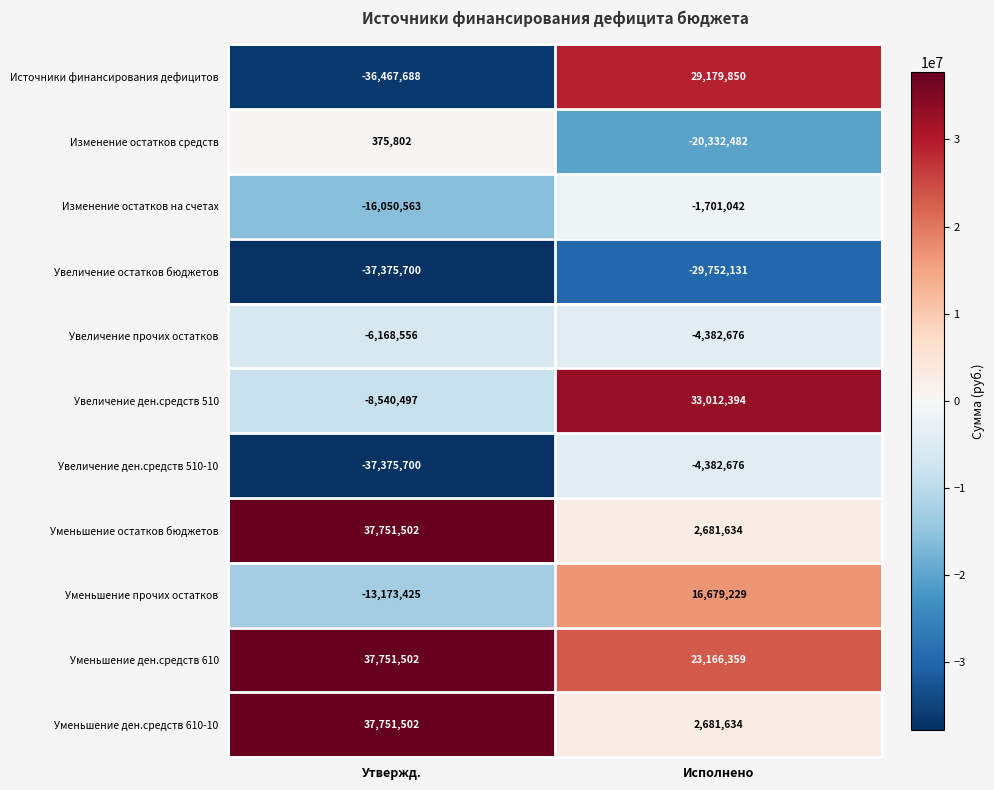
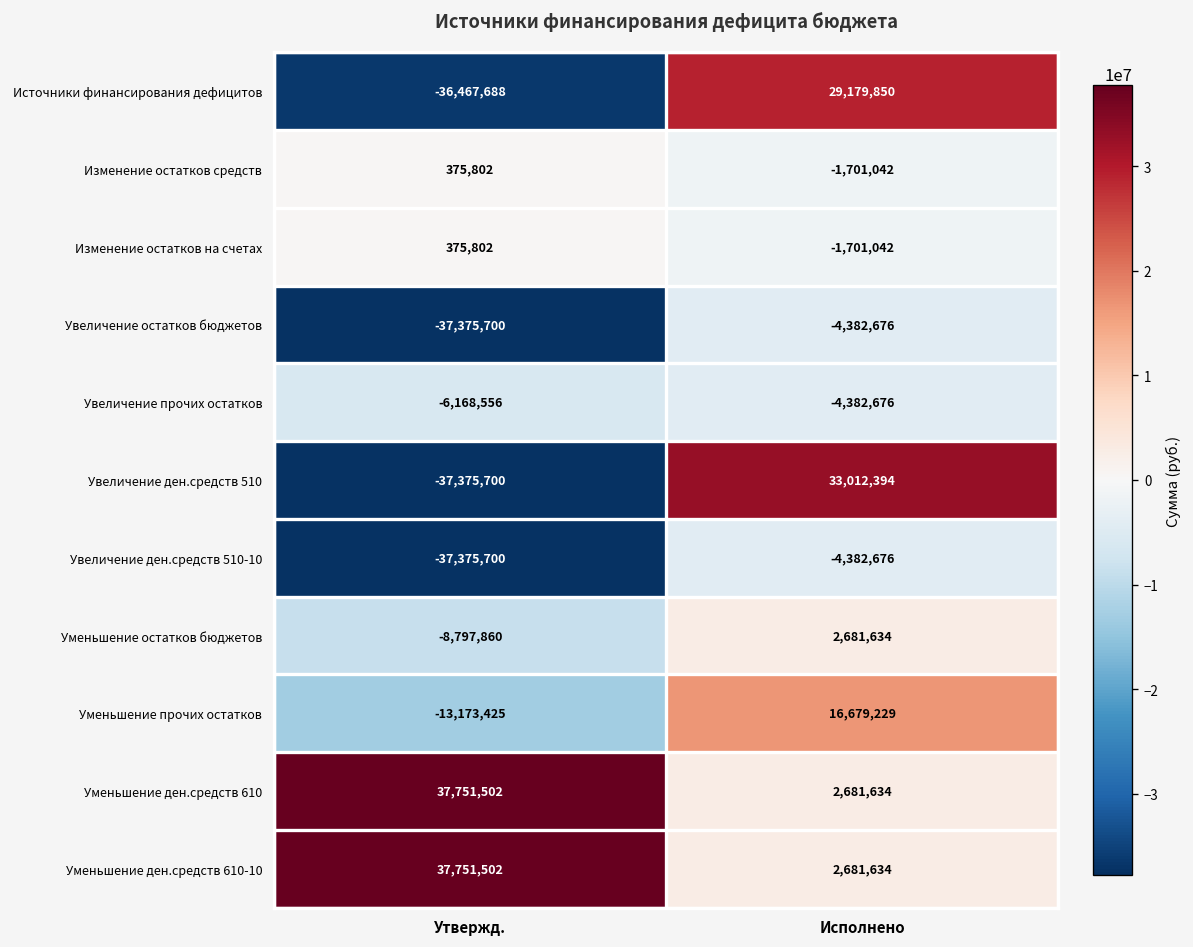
Изменение остатков средств, Исполнено: -20,332,482 -> -1,701,042
Изменение остатков на счетах, Утвержд.: -16,050,563 -> 375,802
Увеличение остатков бюджетов, Исполнено: -29,752,131 -> -4,382,676
Увеличение ден.средств 510, Утвержд.: -8,540,497 -> -37,375,700
Уменьшение остатков бюджетов, Утвержд.: 37,751,502 -> -8,797,860
Уменьшение ден.средств 610, Исполнено: 23,166,359 -> 2,681,634
